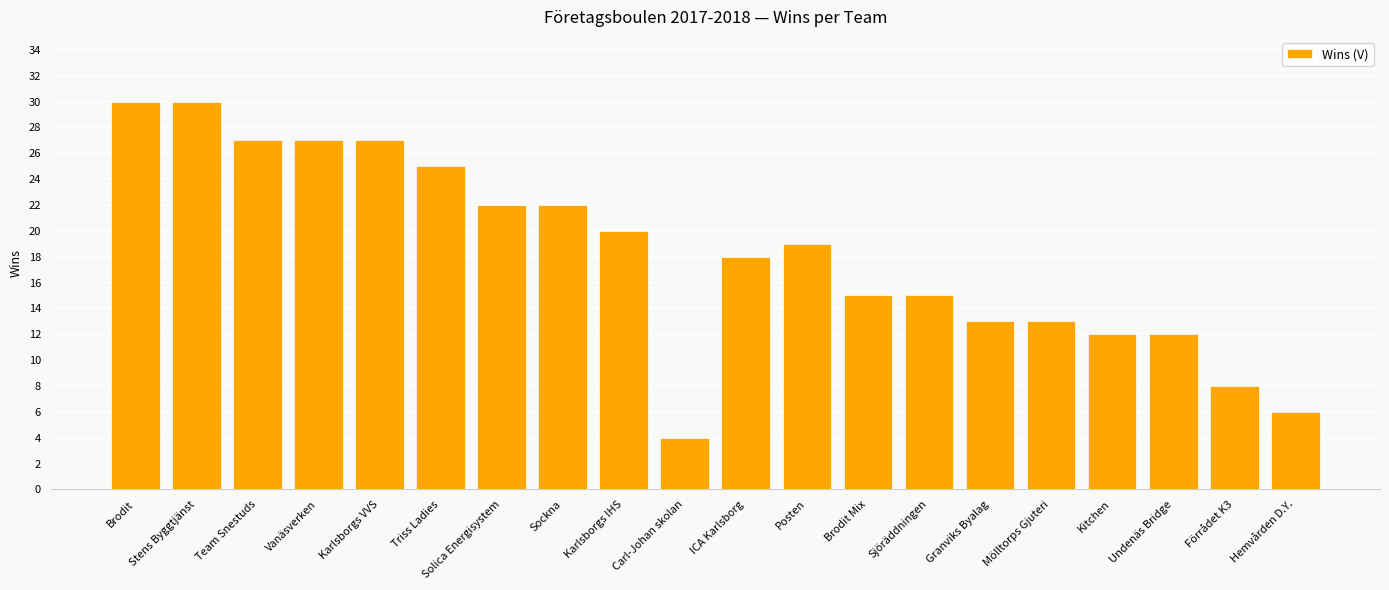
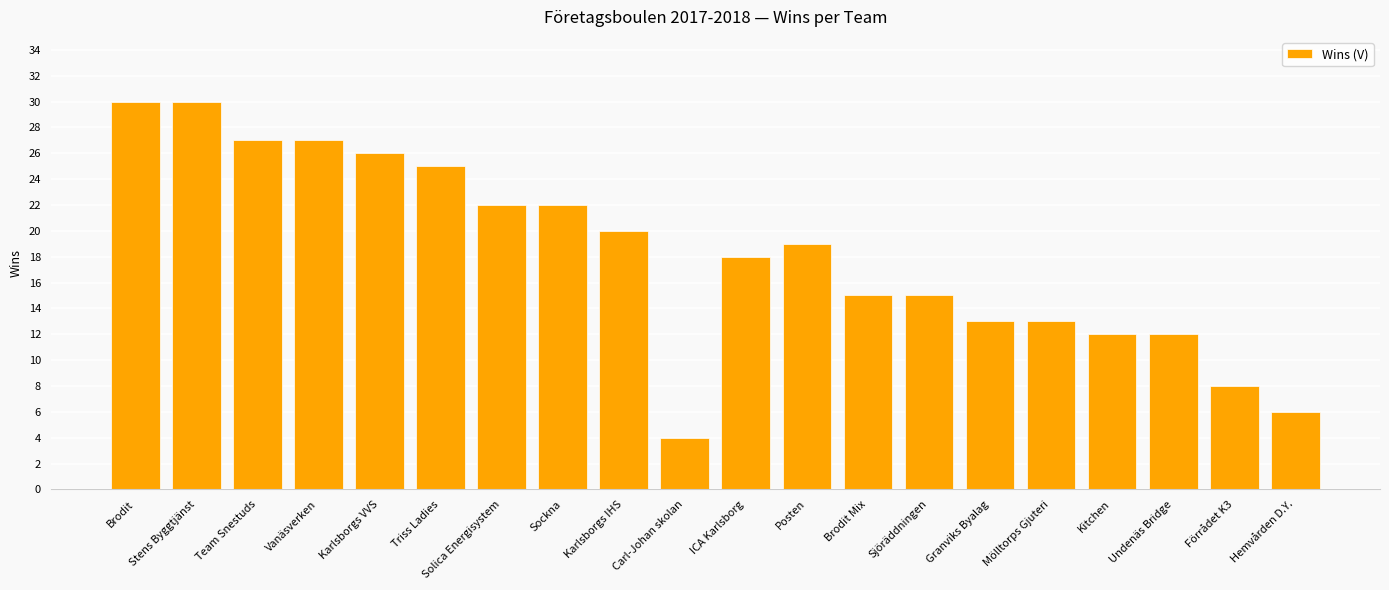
Karlsborgs VVS: 27 -> 26
